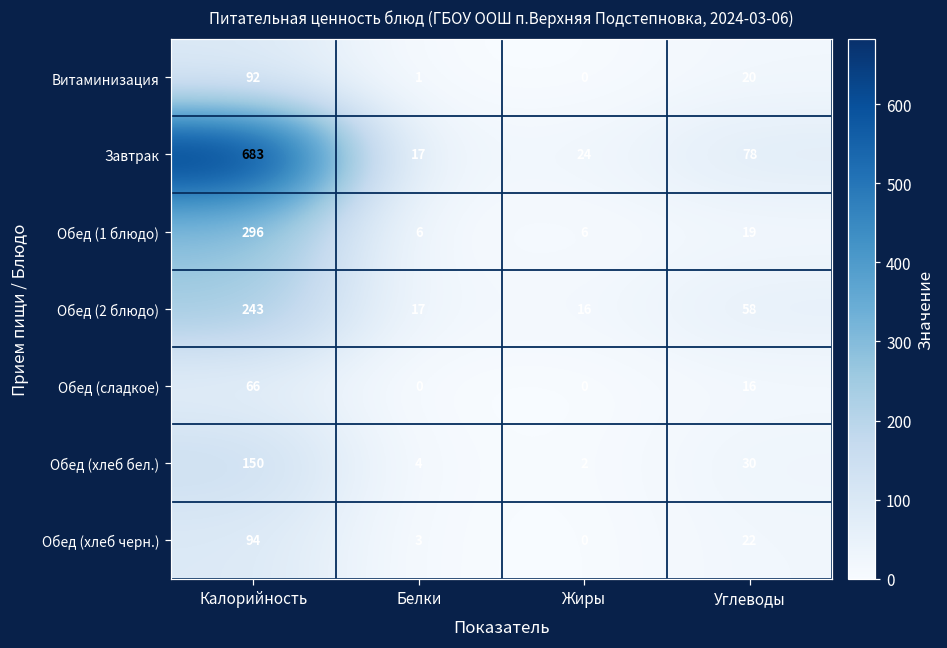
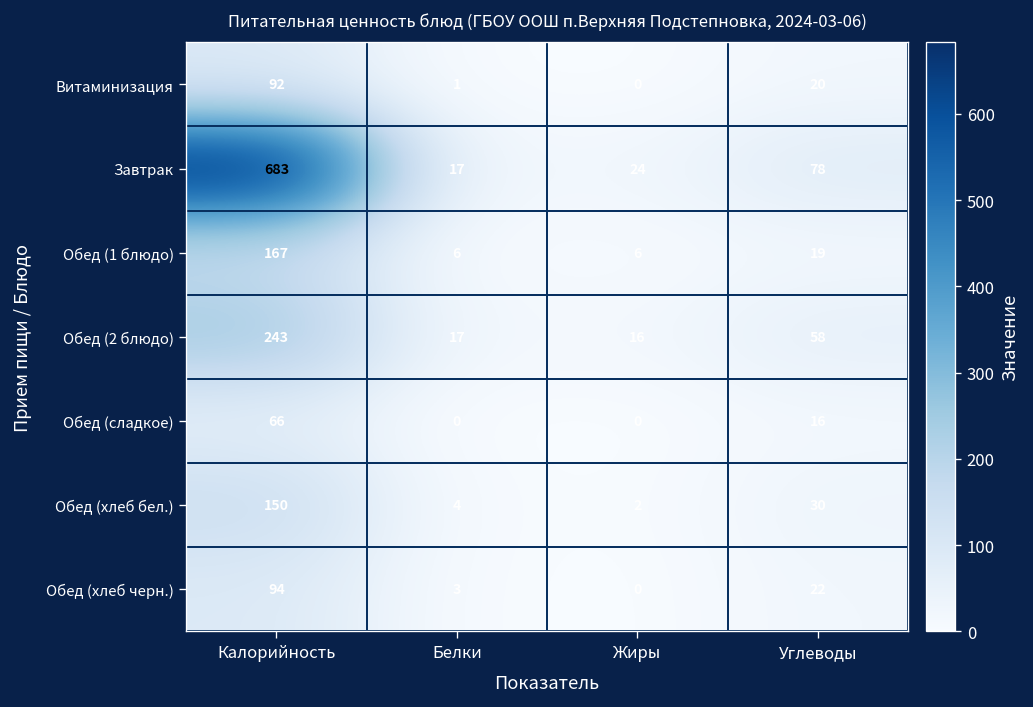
Обед (1 блюдо), Калорийность: 296 -> 167
